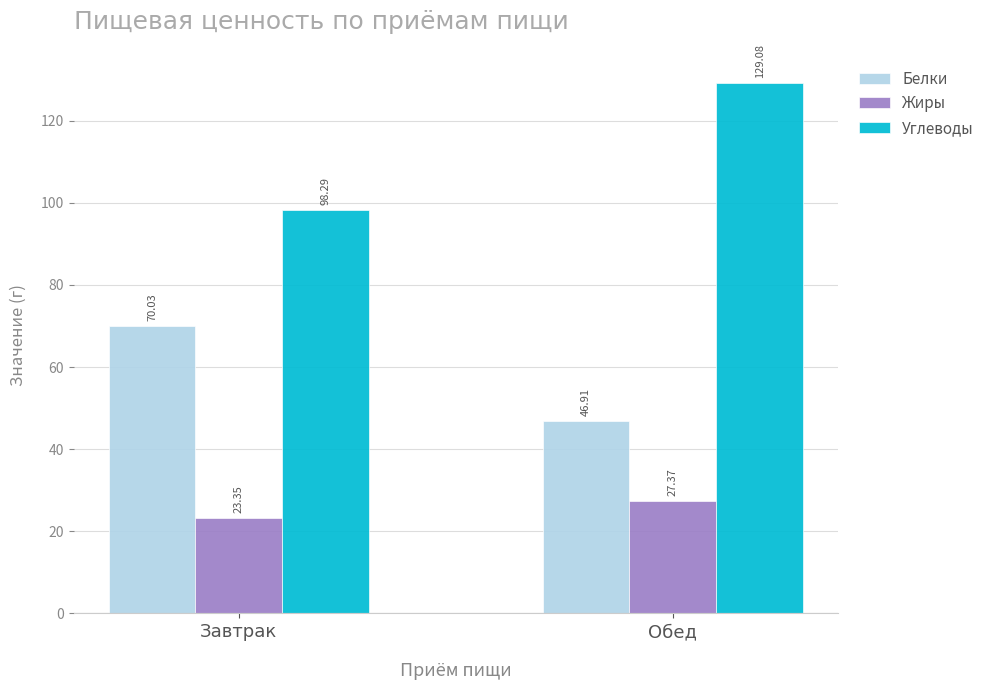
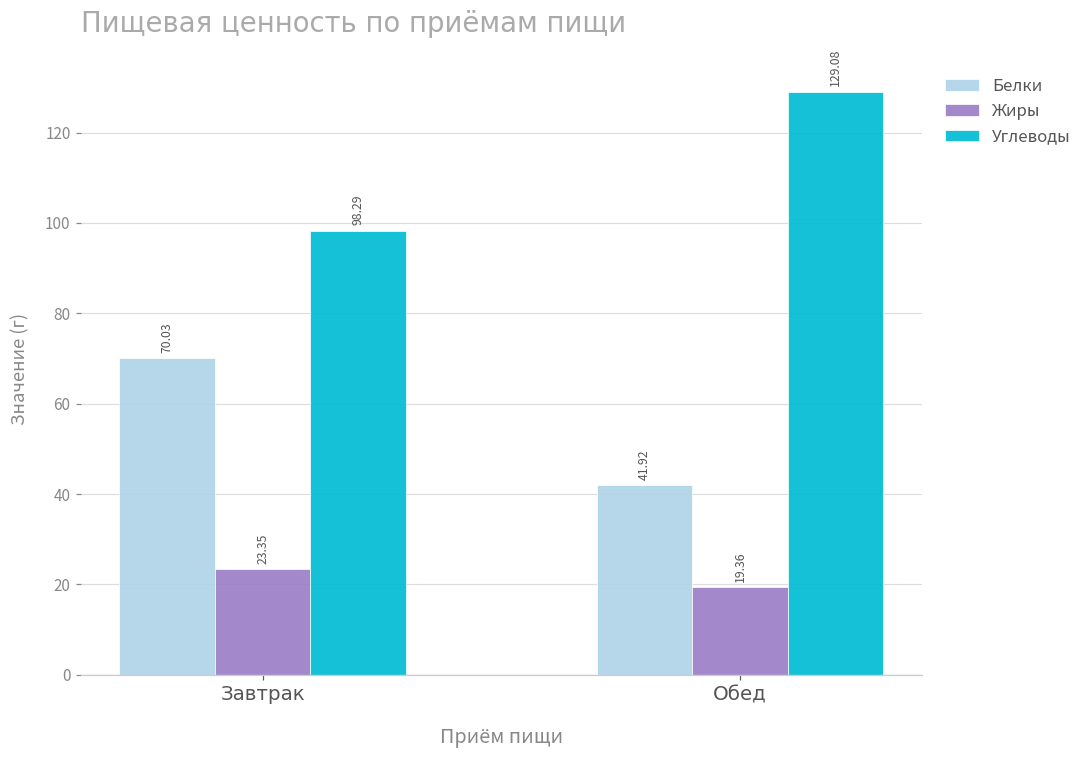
Белки, Обед: 46.91 -> 41.92
Жиры, Обед: 27.37 -> 19.36
